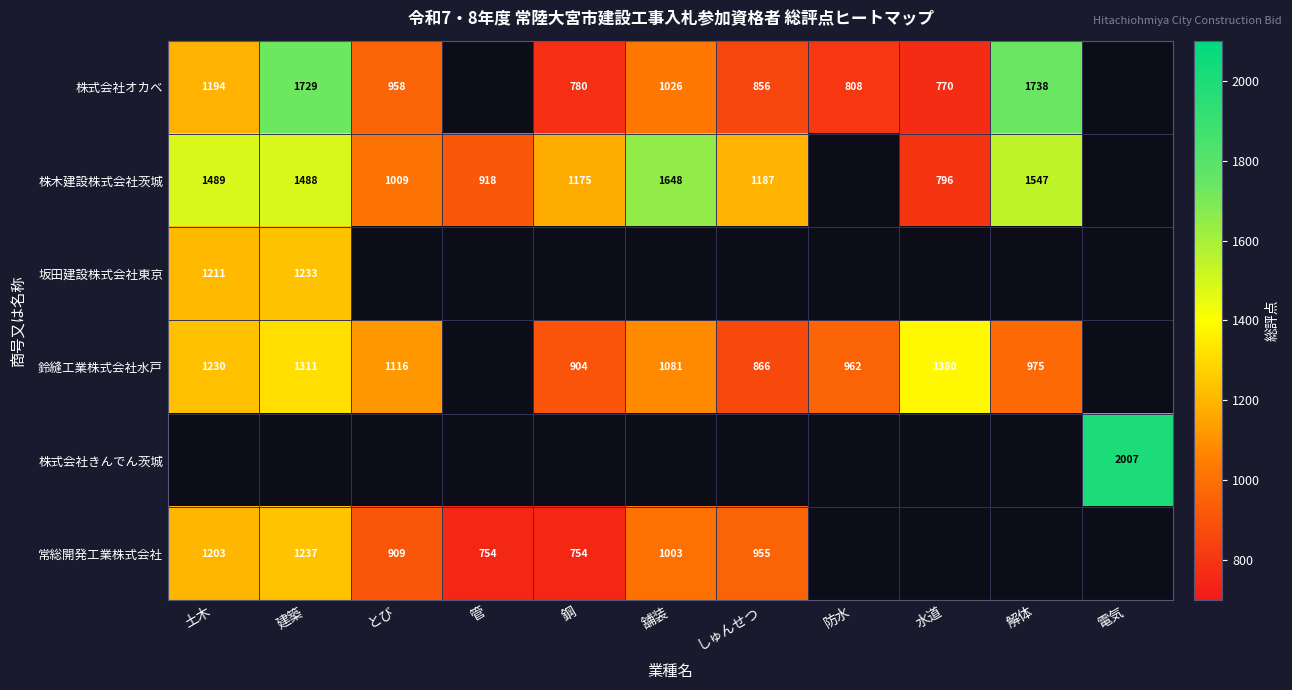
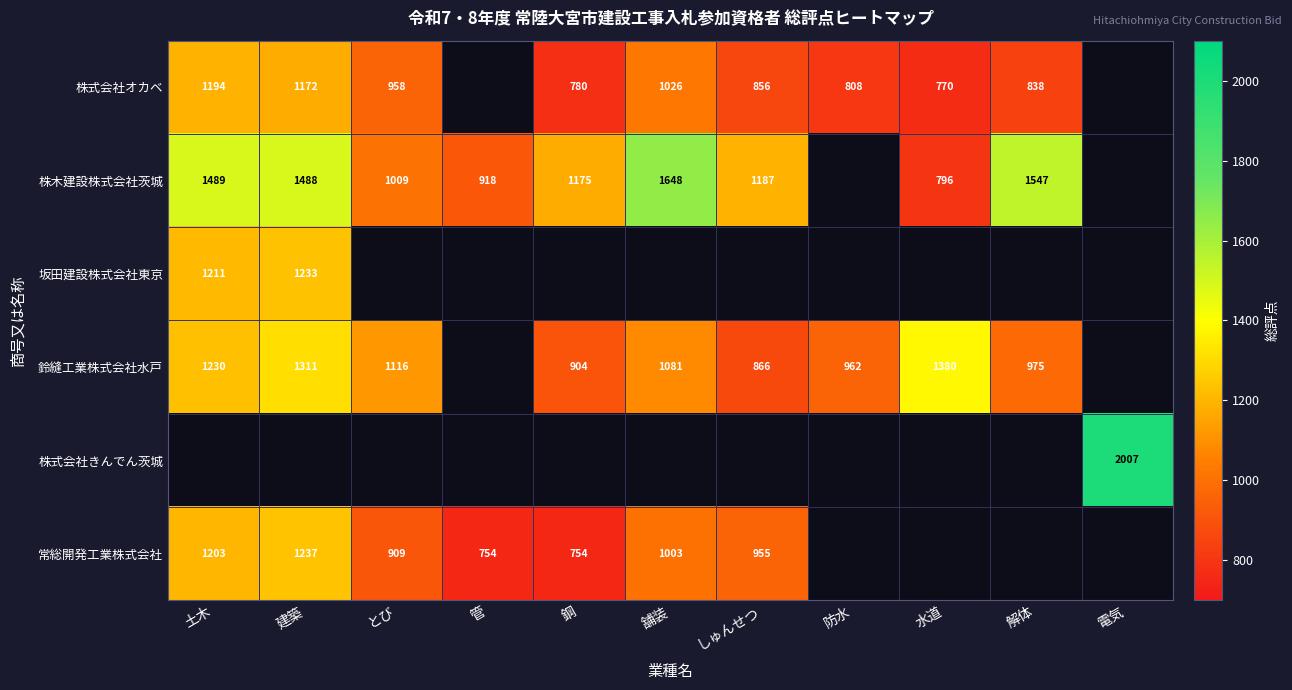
株式会社オカベ, 建築: 1729 -> 1172
株式会社オカベ, 解体: 1738 -> 838
